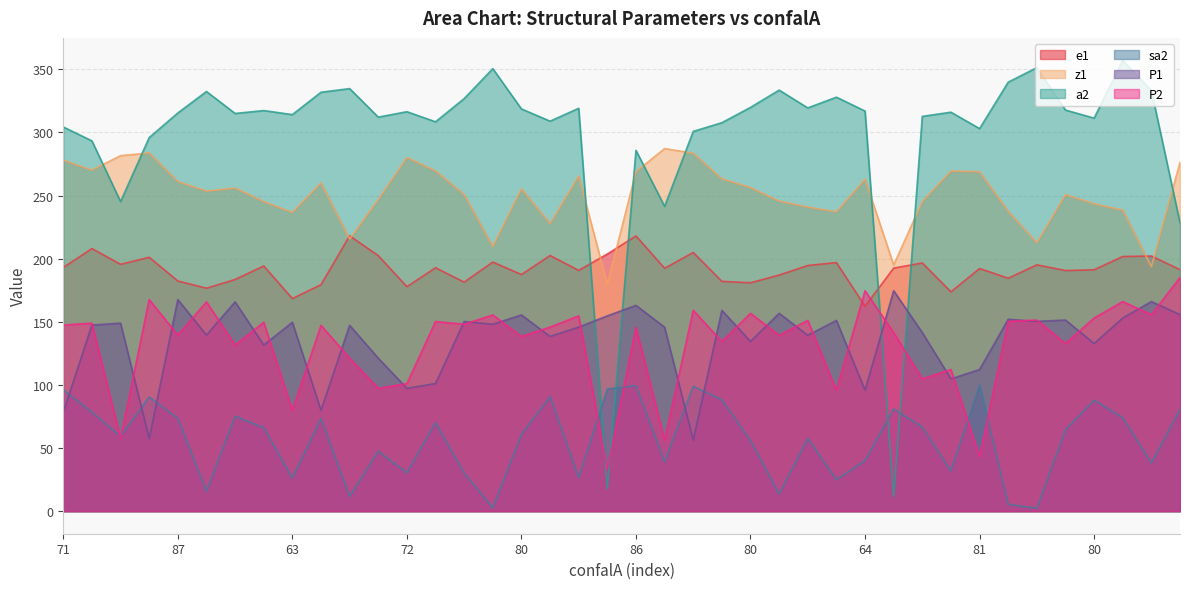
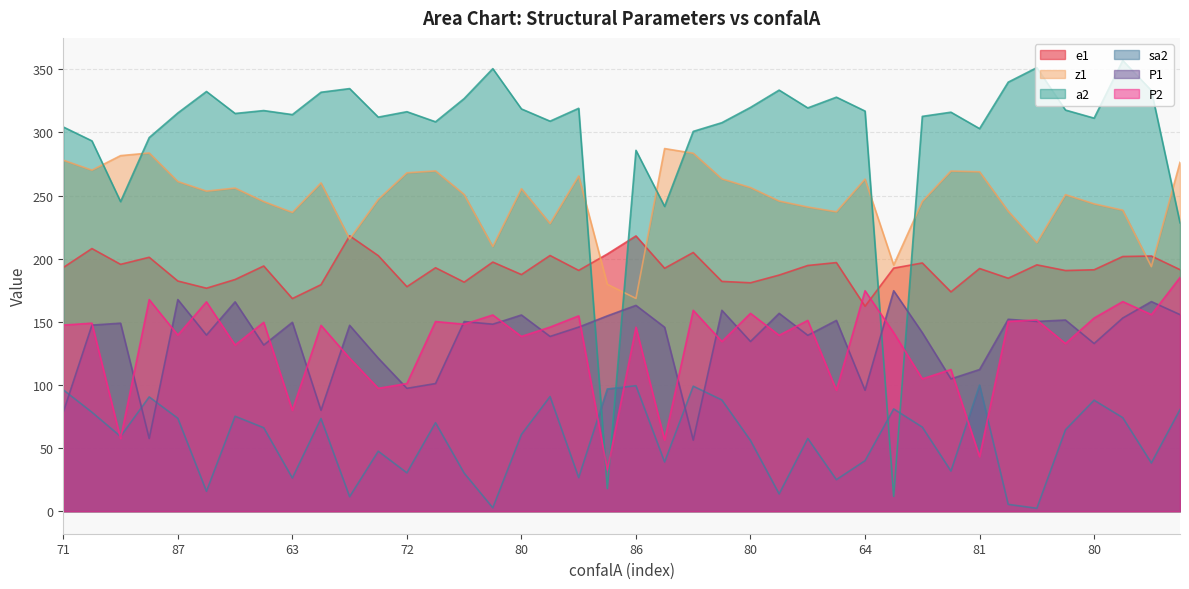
z1, 72: 280 -> 268
z1, 86: 269 -> 169
